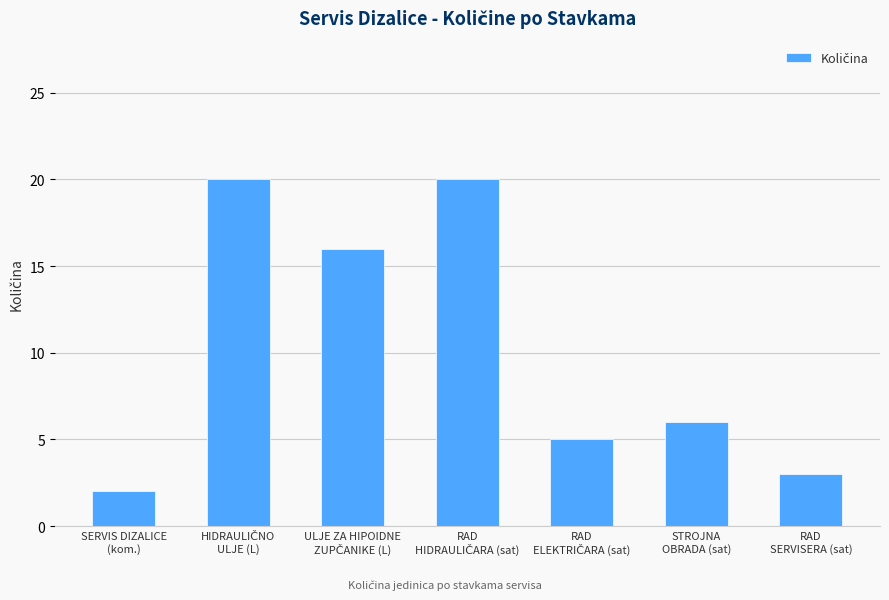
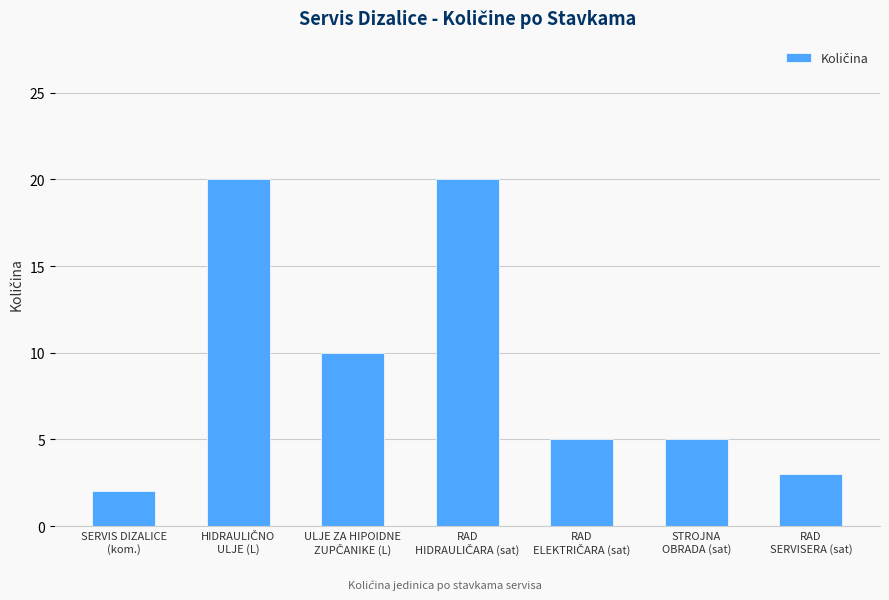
ULJE ZA HIPOIDNE ZUPČANIKE (L): 16 -> 10
STROJNA OBRADA (sat): 6 -> 5
